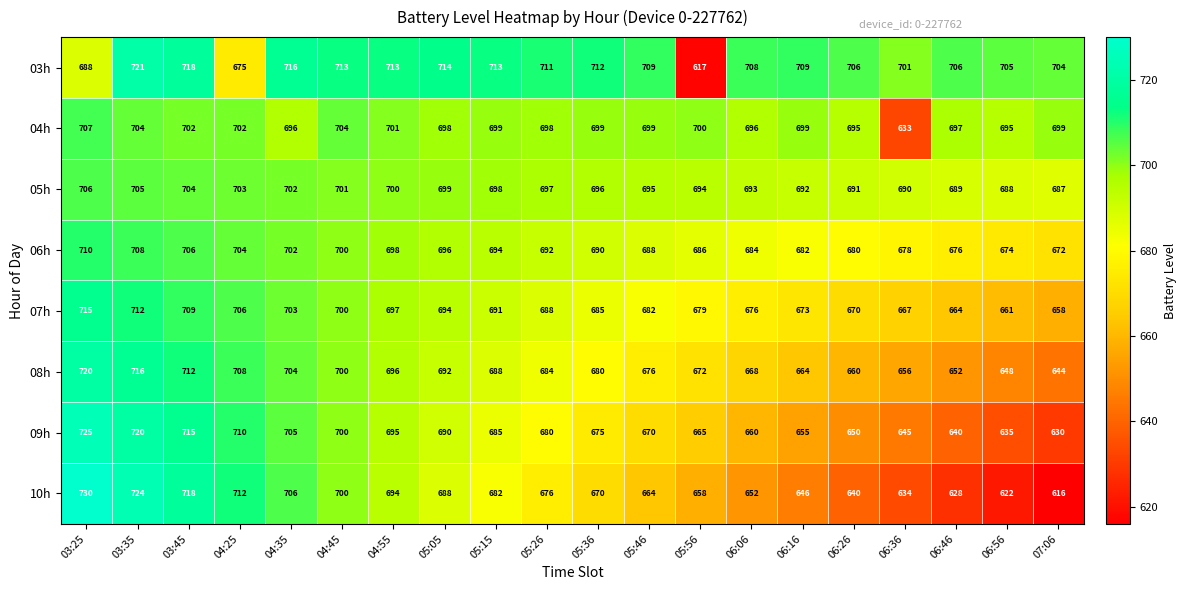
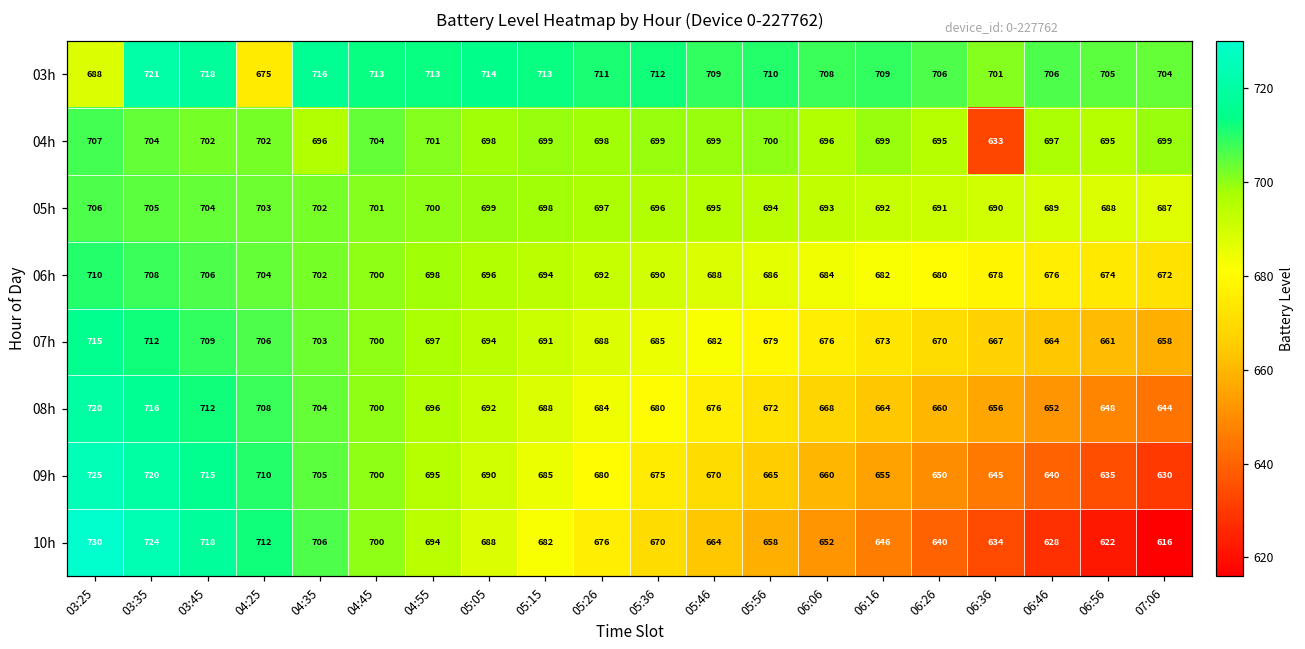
03h, 05:56: 617 -> 710
